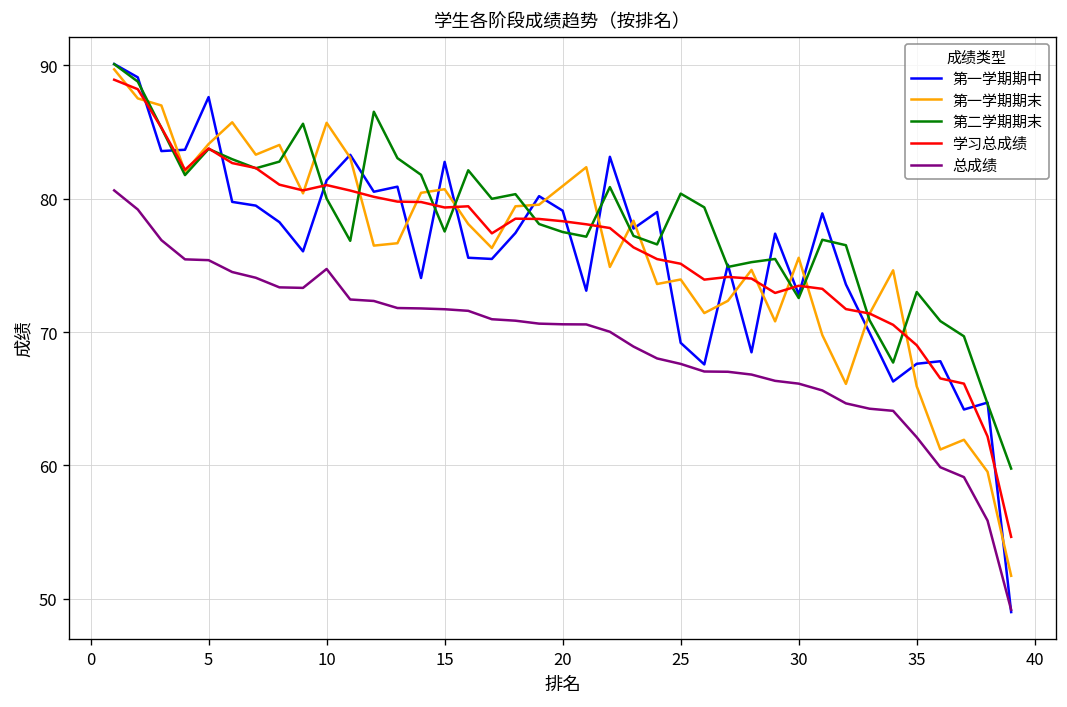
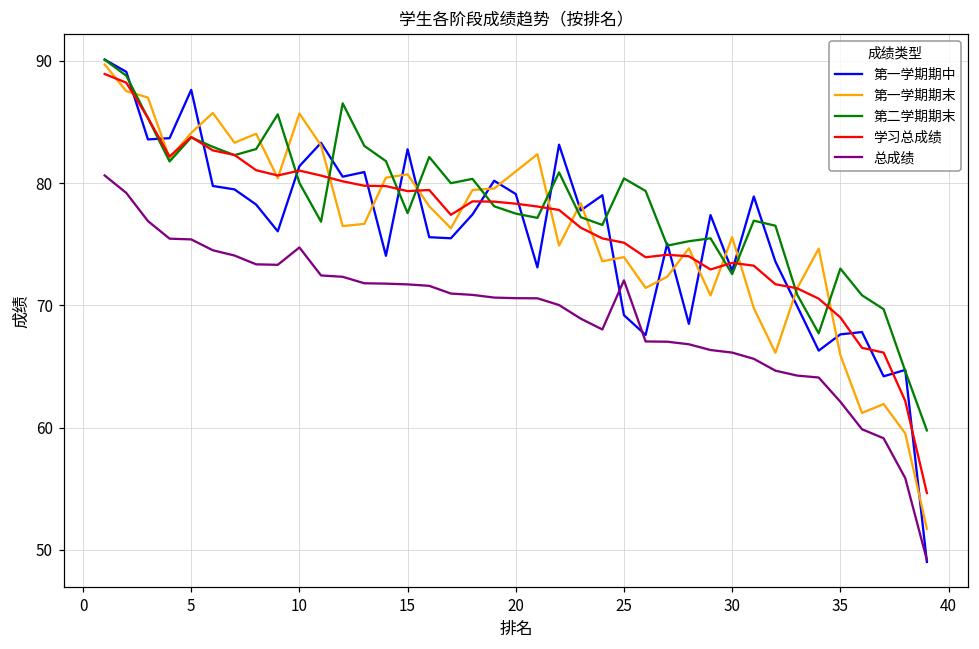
总成绩, 25: 67.6 -> 72.0
